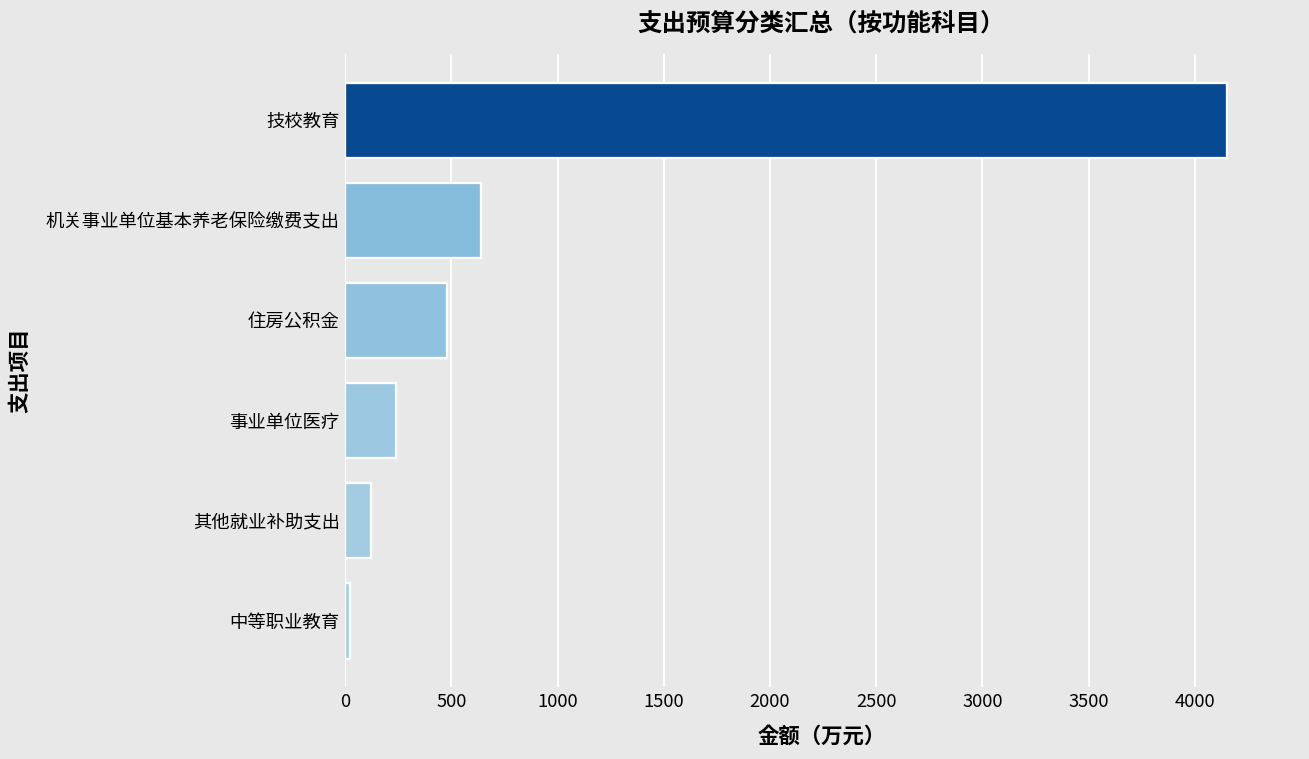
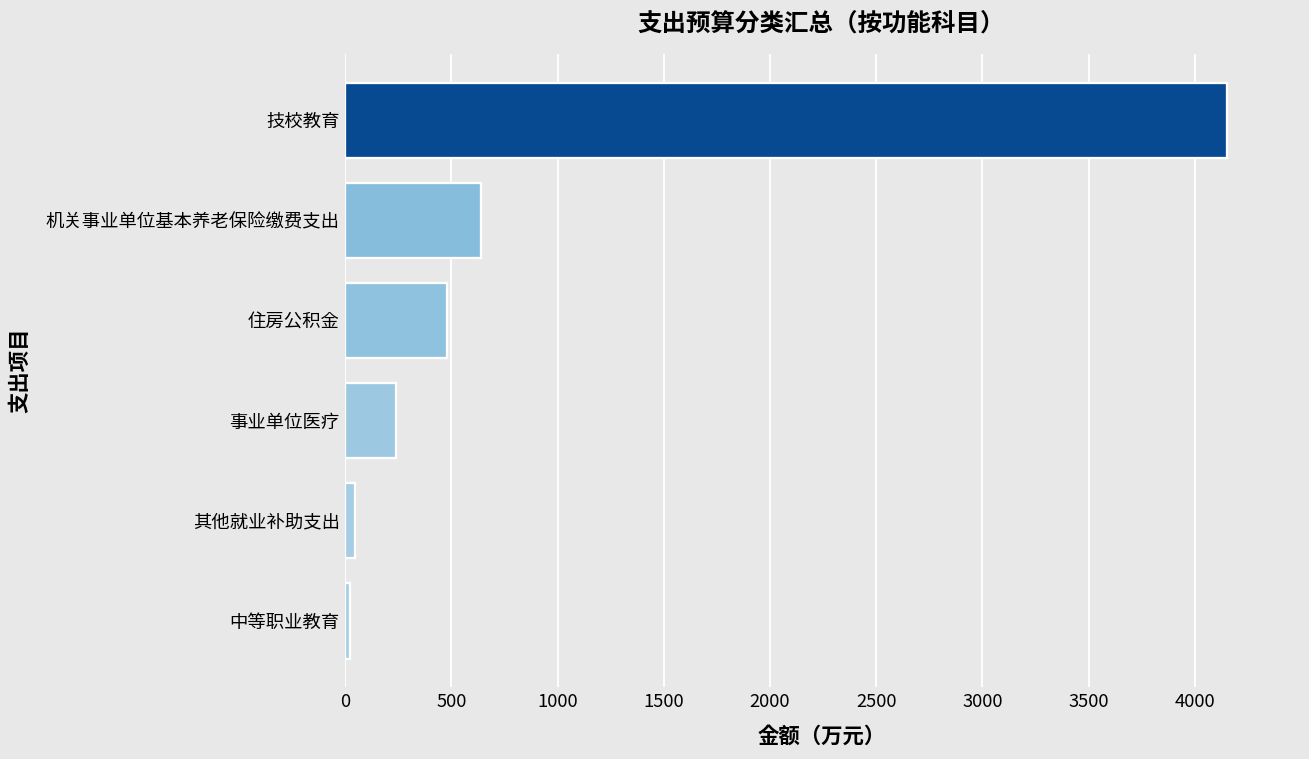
其他就业补助支出: 120 -> 50
